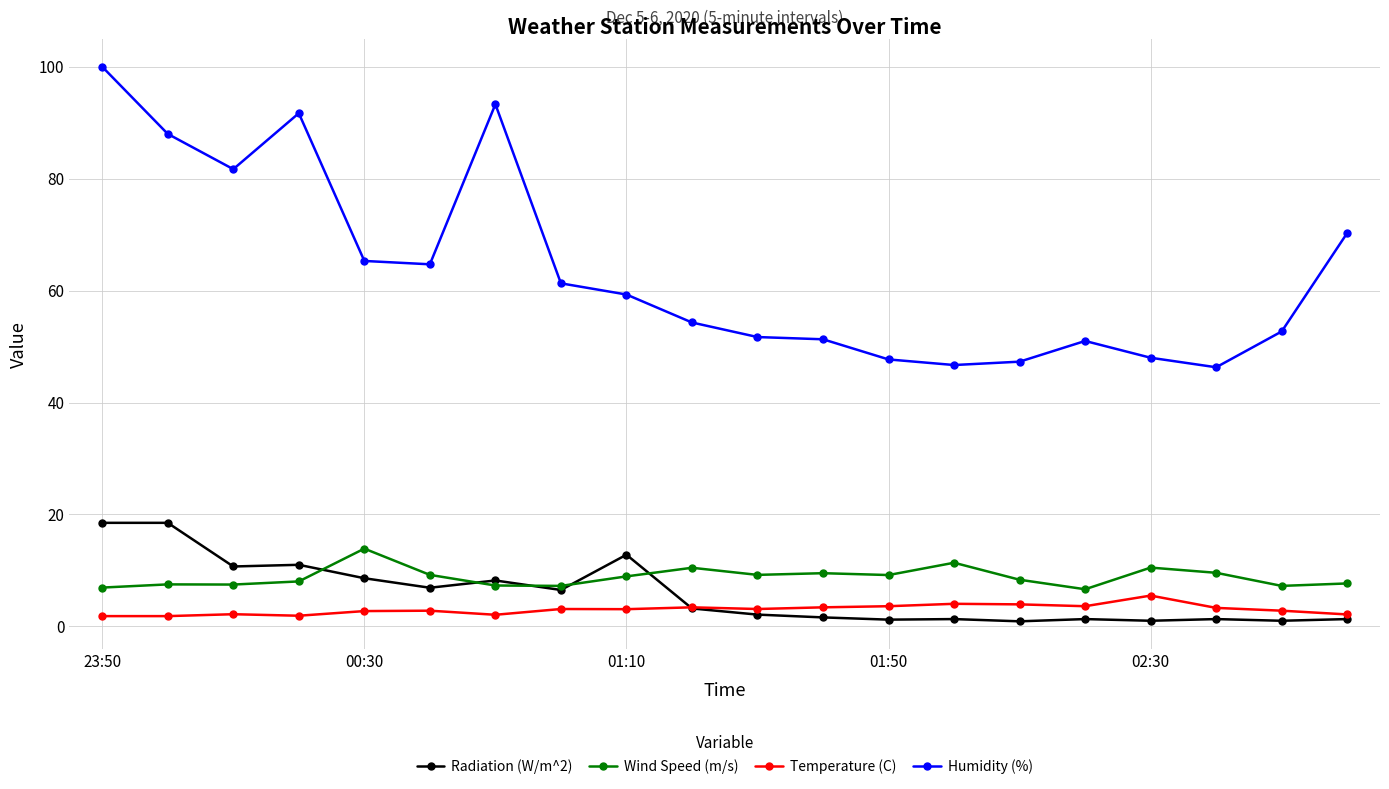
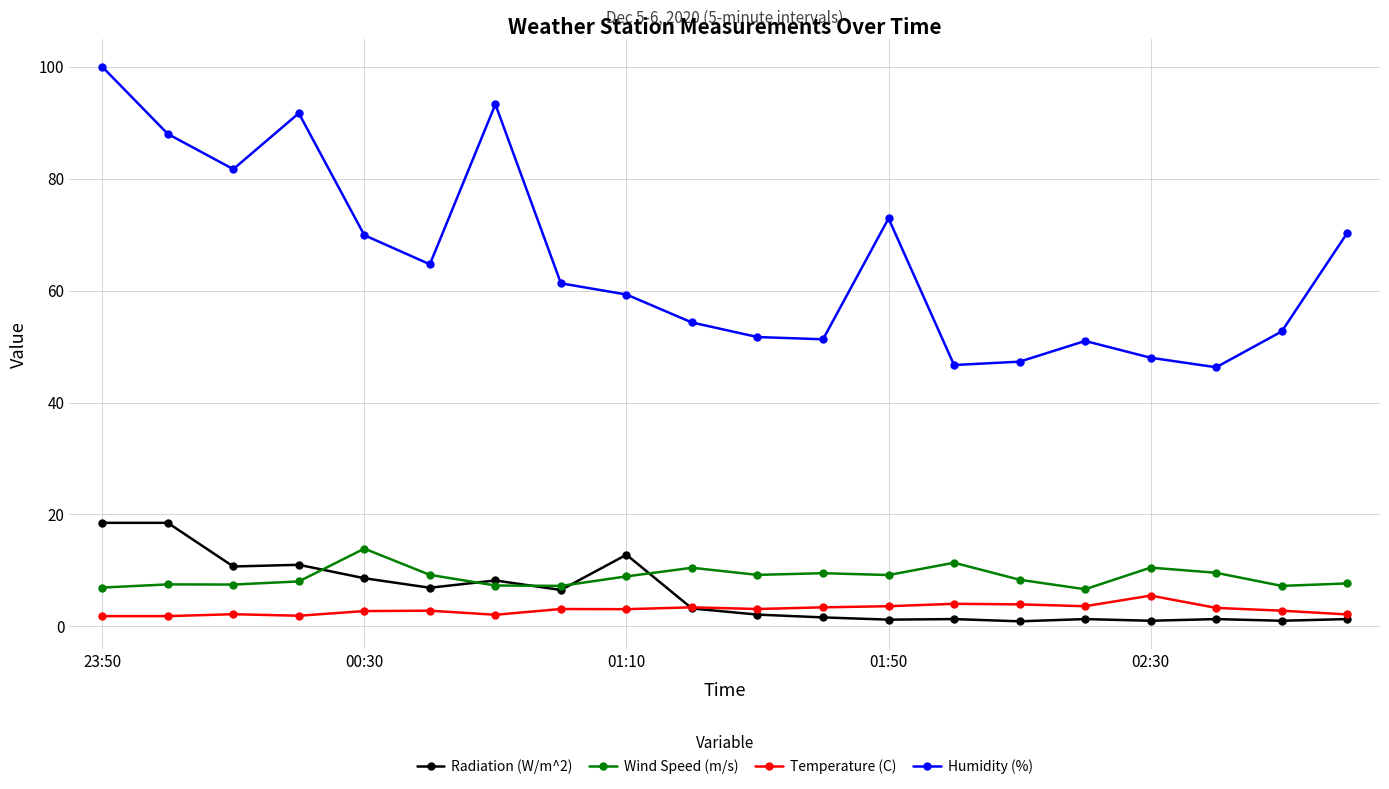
Humidity (%), 00:30: 65 -> 70
Humidity (%), 01:50: 48 -> 73
